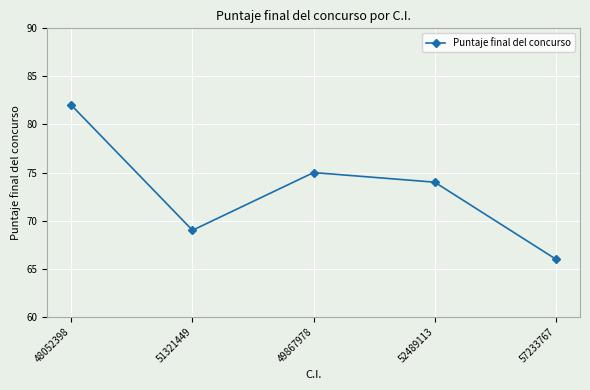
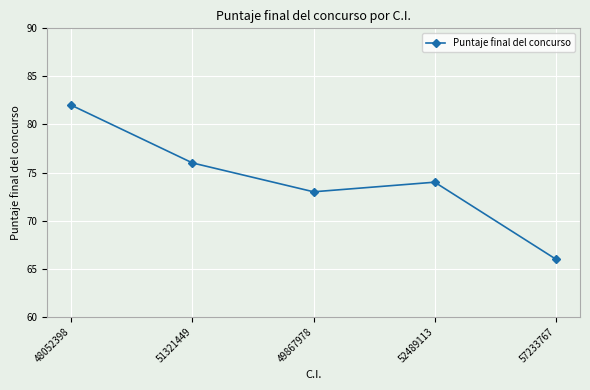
51321449: 69 -> 76
49867978: 75 -> 73
